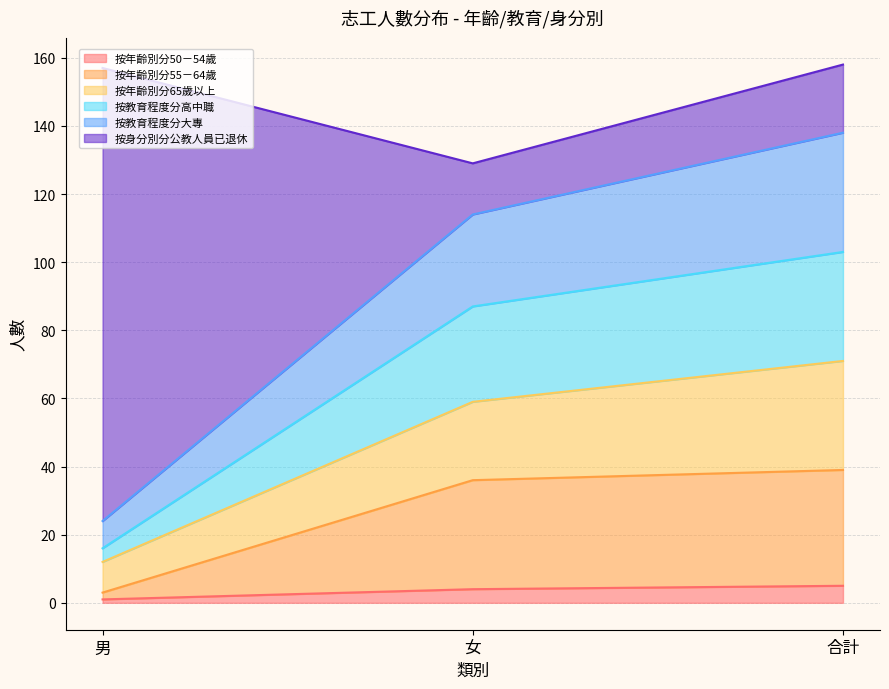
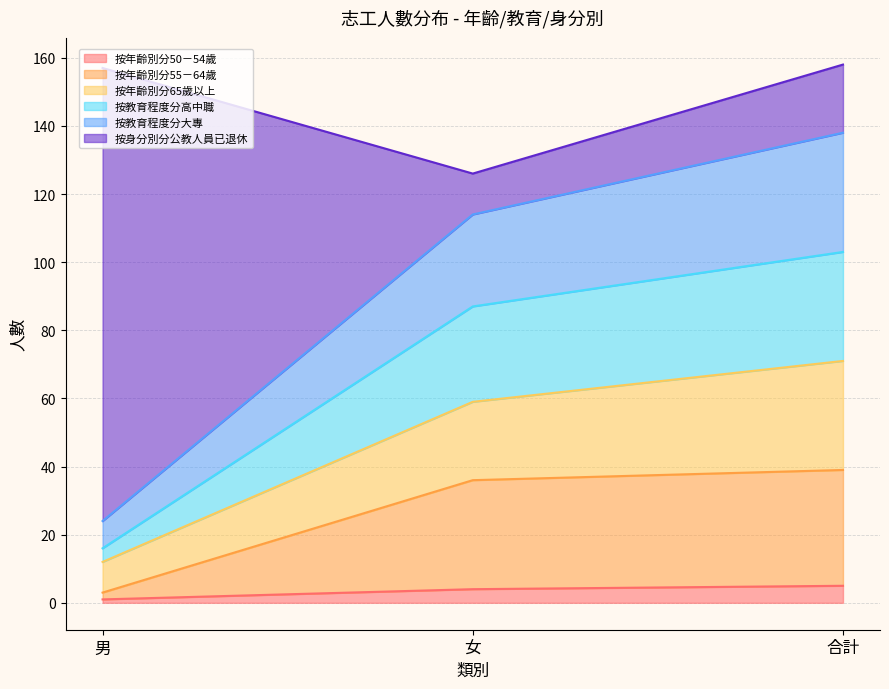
按身分別分公教人員已退休, 女: 15 -> 12
